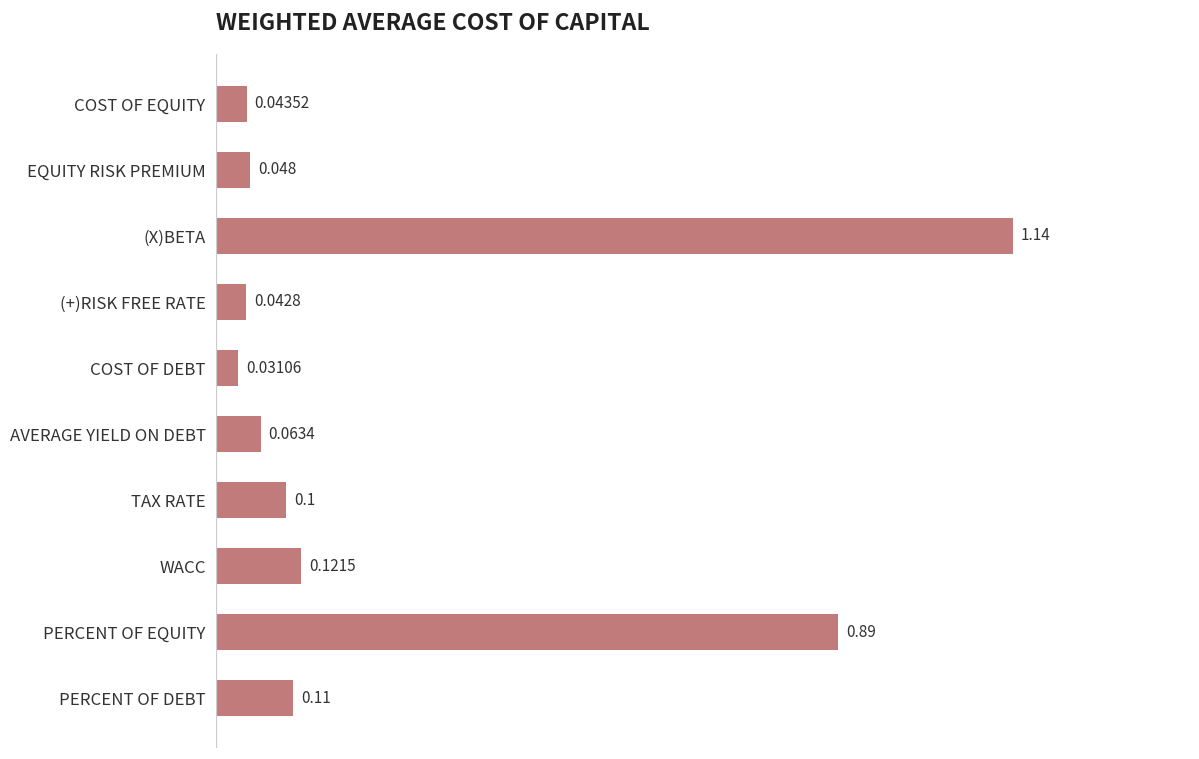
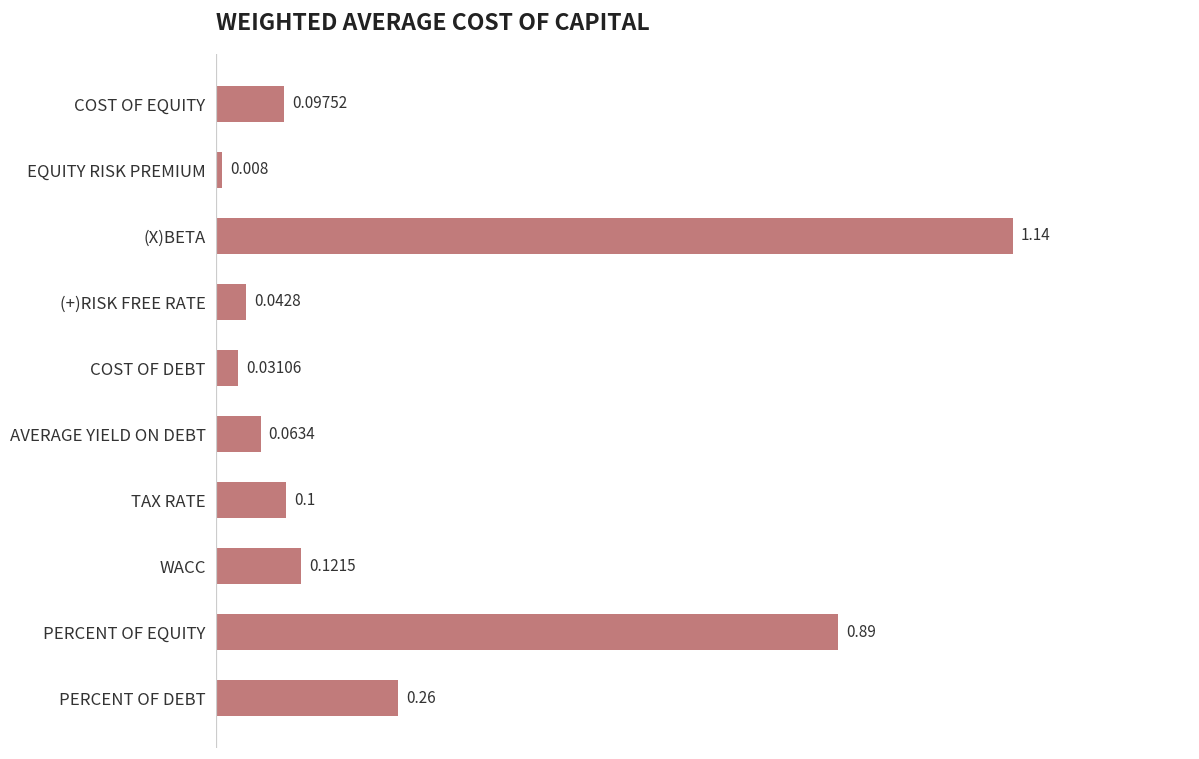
COST OF EQUITY: 0.04352 -> 0.09752
EQUITY RISK PREMIUM: 0.048 -> 0.008
PERCENT OF DEBT: 0.11 -> 0.26
